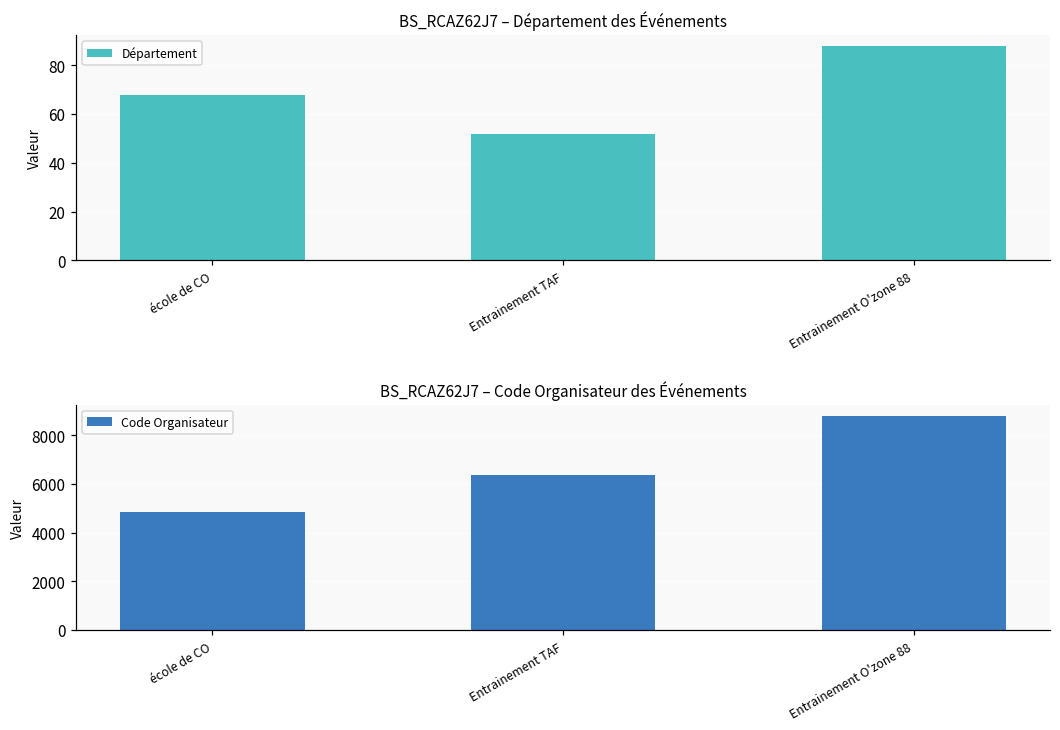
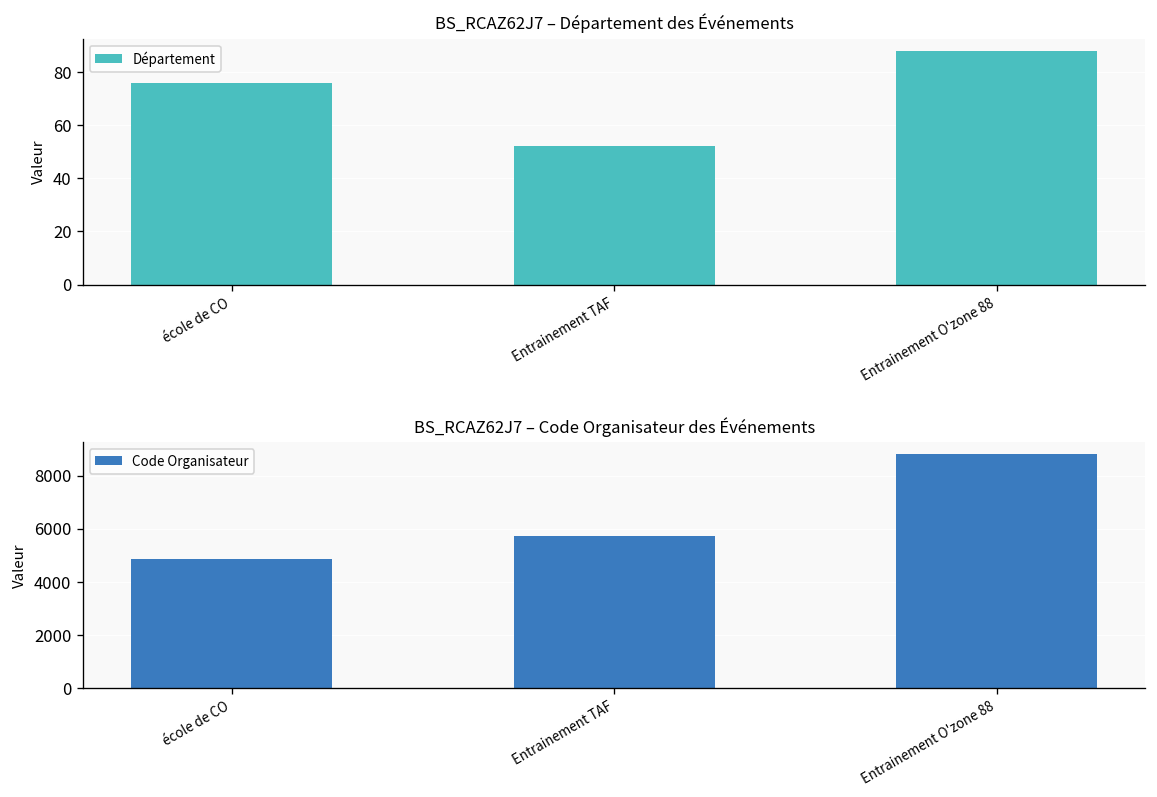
BS_RCAZ62J7 – Département des Événements, école de CO: 68 -> 76
BS_RCAZ62J7 – Code Organisateur des Événements, Entrainement TAF: 6400 -> 5700
